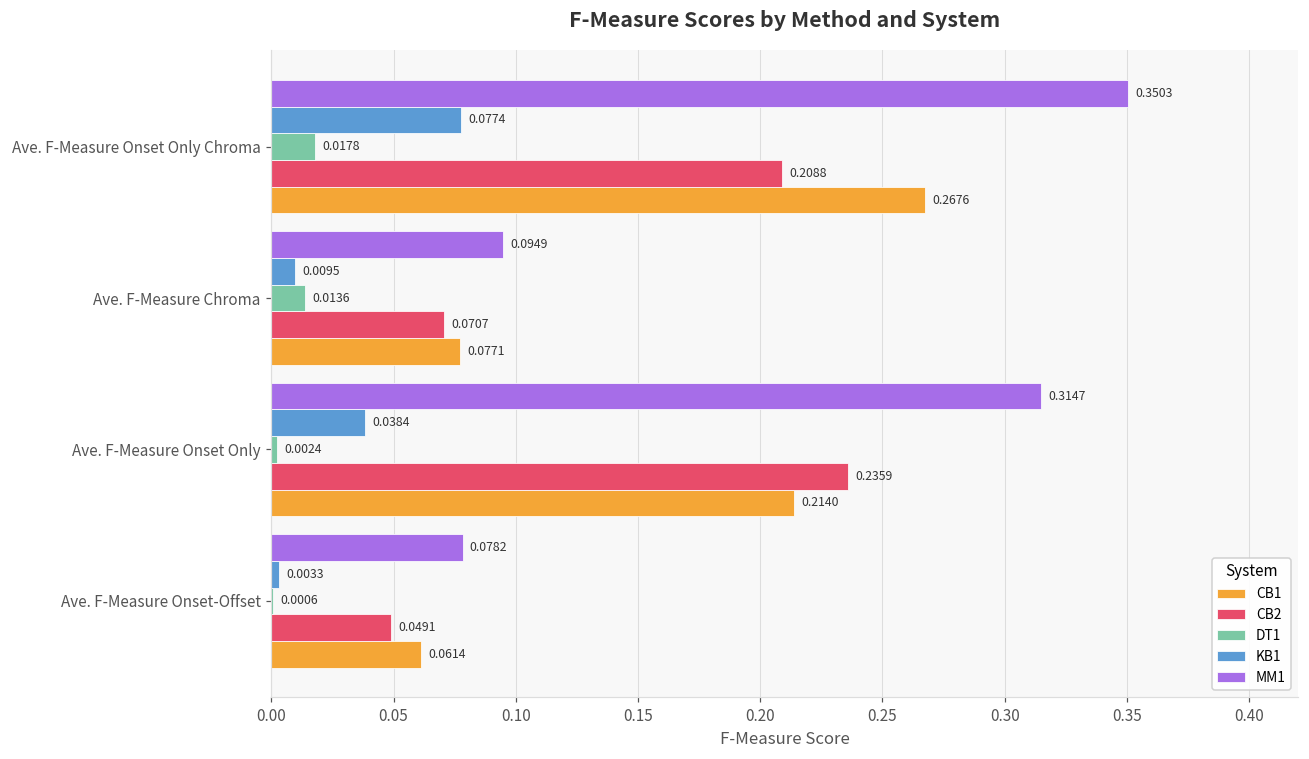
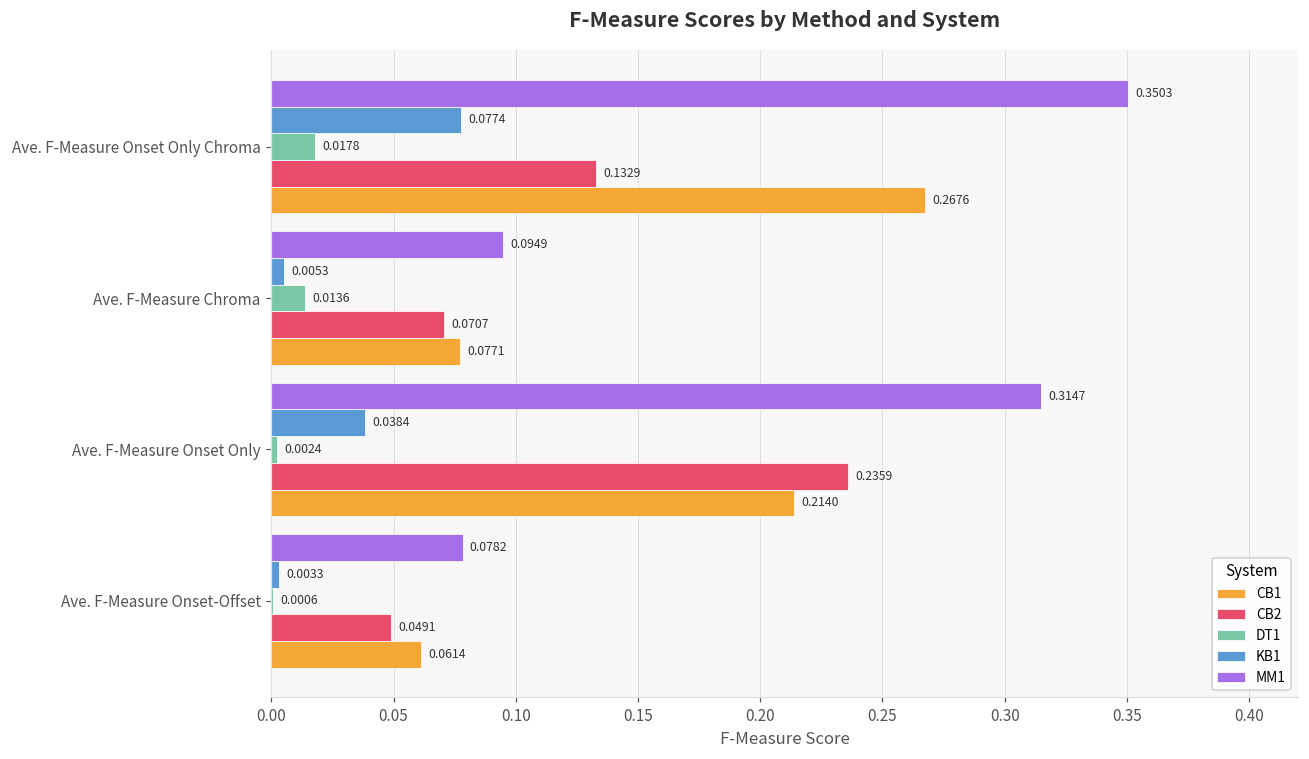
CB2, Ave. F-Measure Onset Only Chroma: 0.2088 -> 0.1329
KB1, Ave. F-Measure Chroma: 0.0095 -> 0.0053
